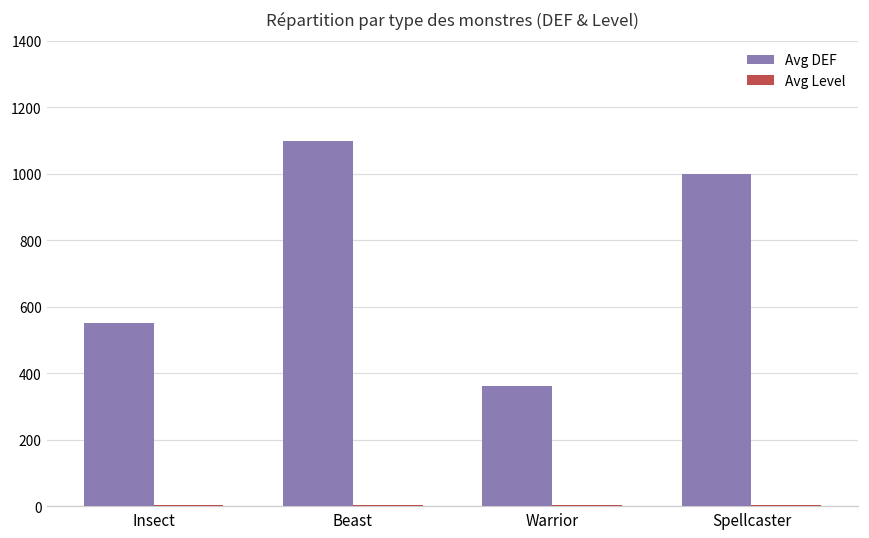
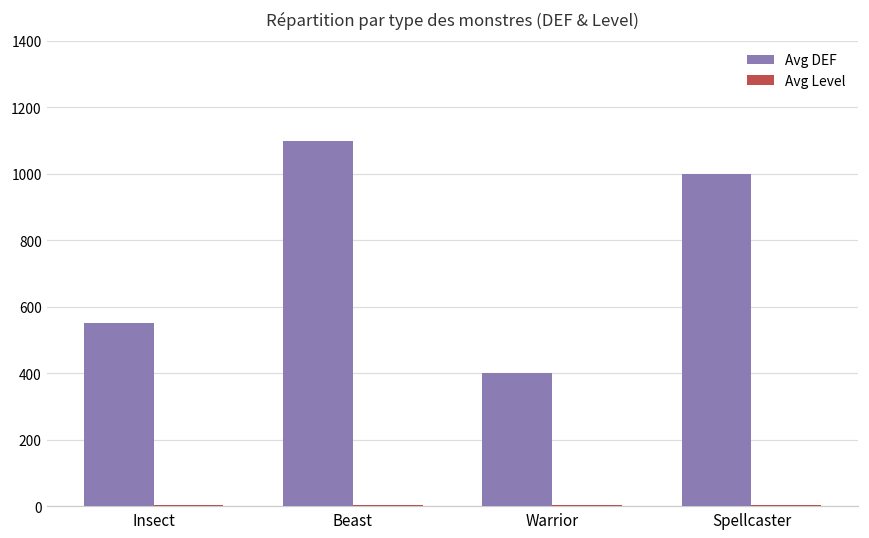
Avg DEF, Warrior: 360 -> 400
